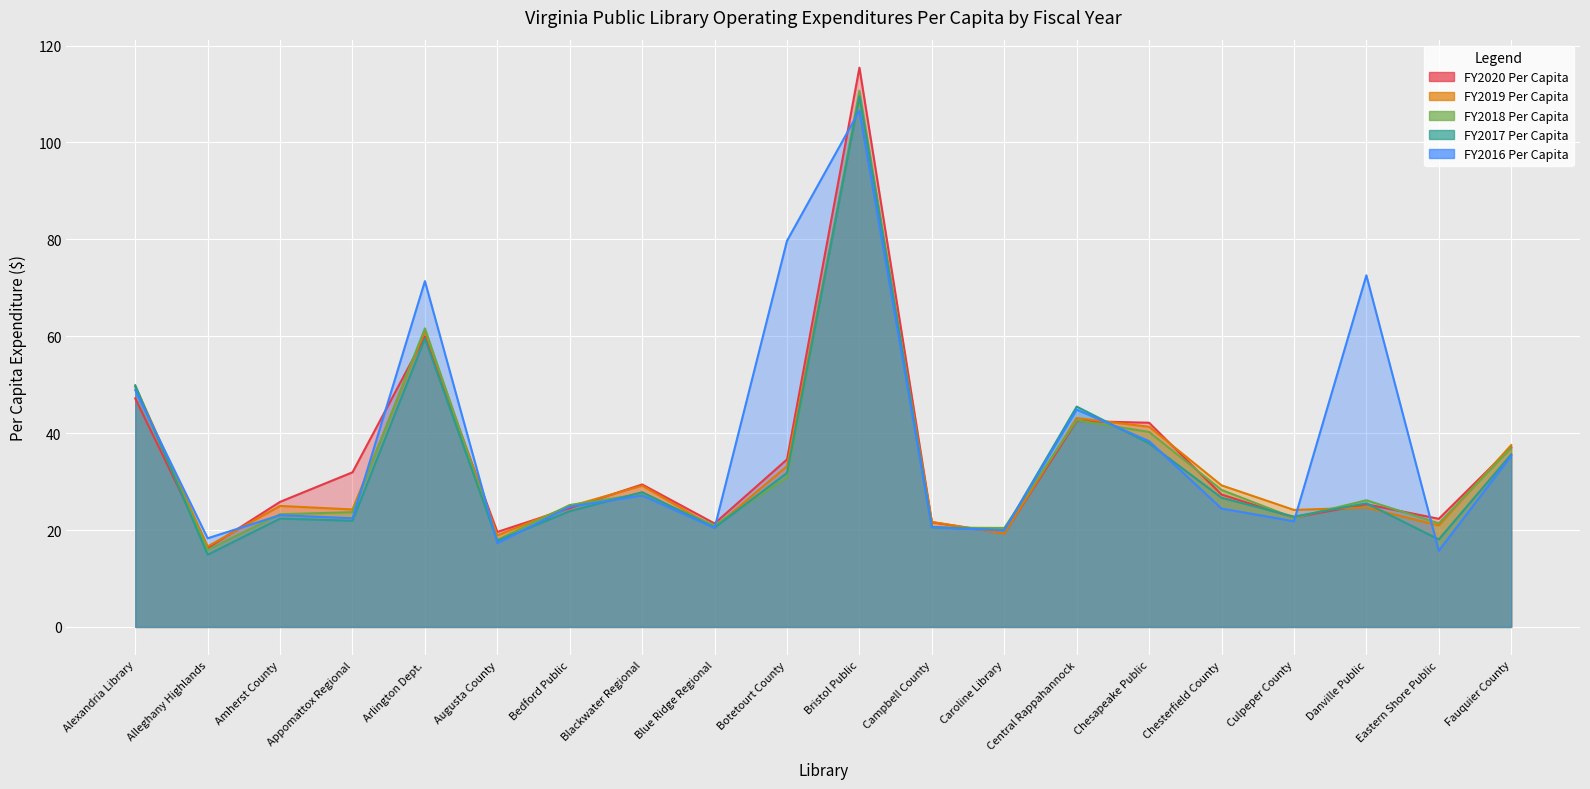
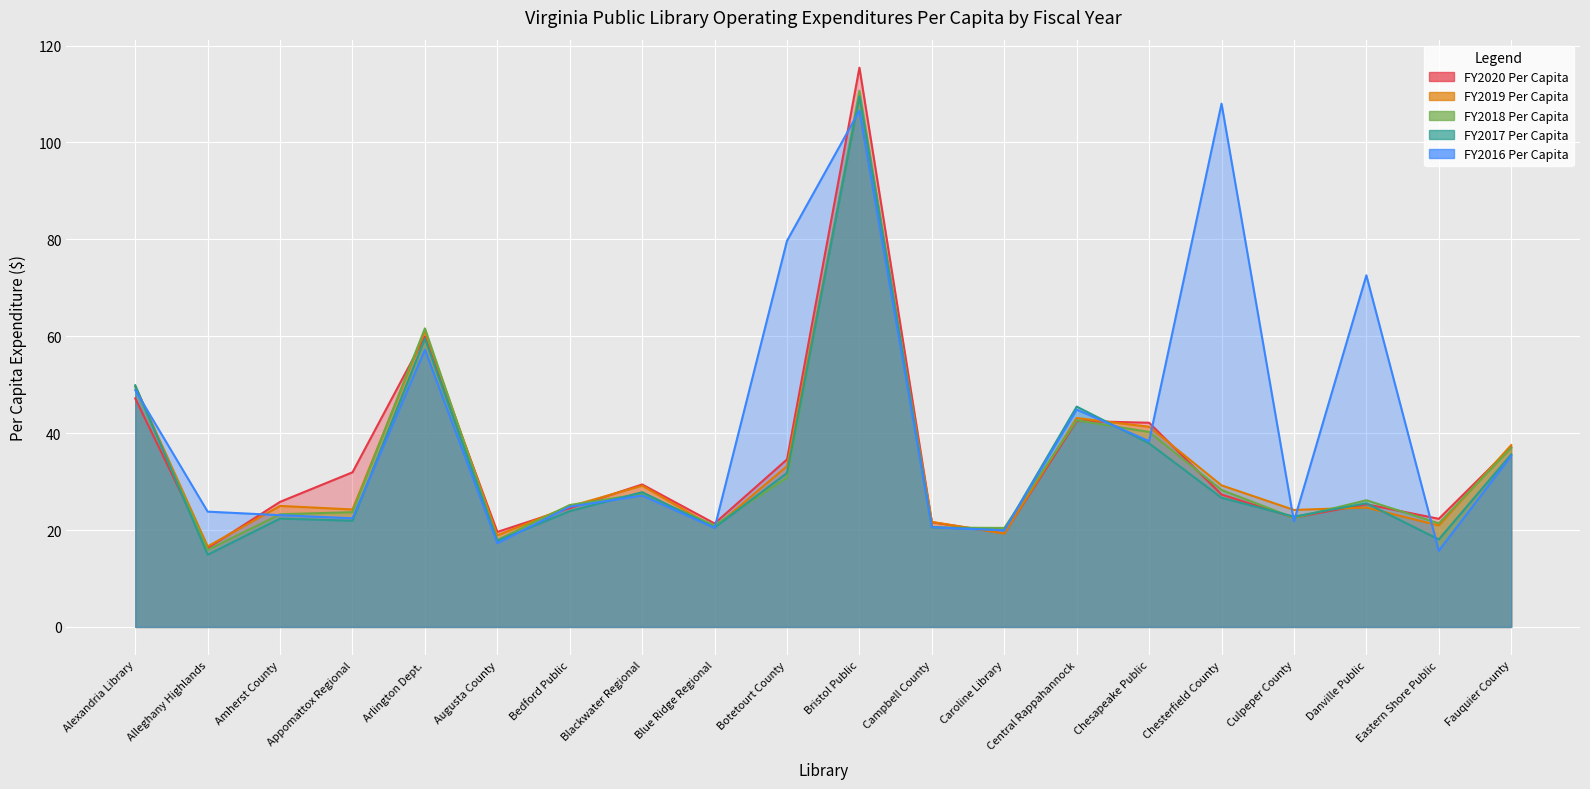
FY2016 Per Capita, Alleghany Highlands: 18 -> 24
FY2016 Per Capita, Arlington Dept.: 71 -> 57
FY2016 Per Capita, Chesterfield County: 24 -> 108
